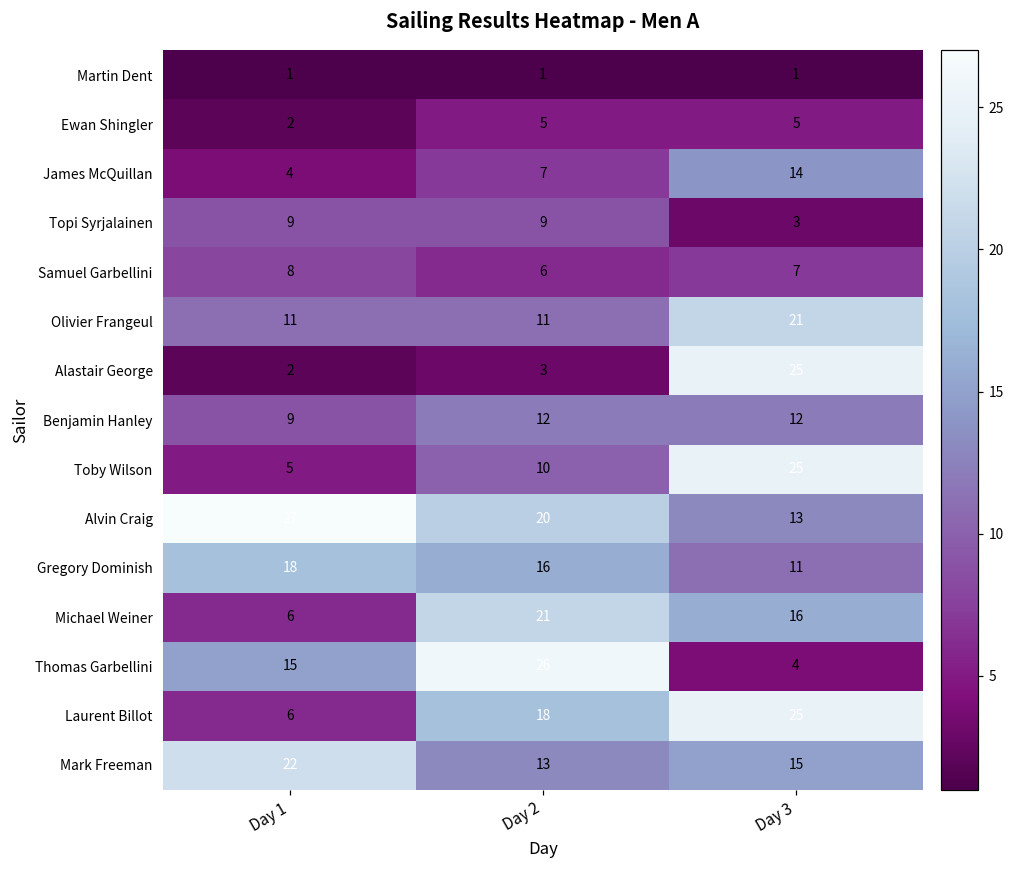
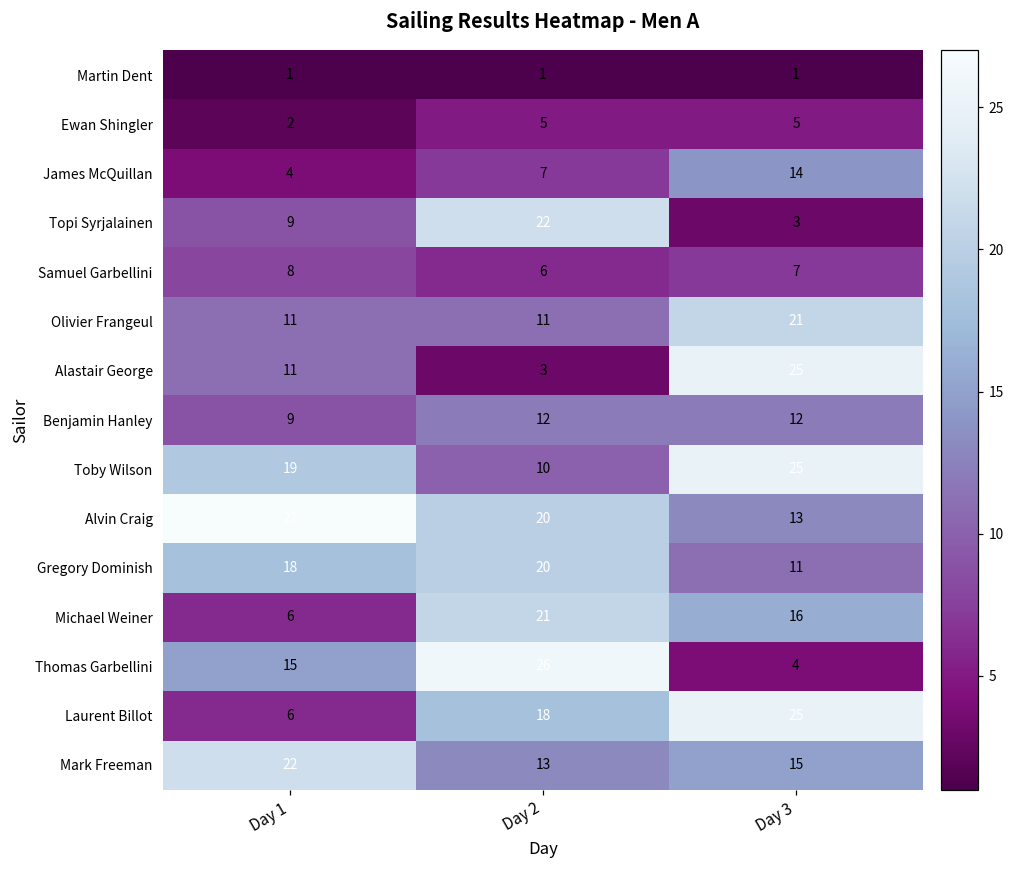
Topi Syrjalainen, Day 2: 9 -> 22
Alastair George, Day 1: 2 -> 11
Toby Wilson, Day 1: 5 -> 19
Gregory Dominish, Day 2: 16 -> 20
